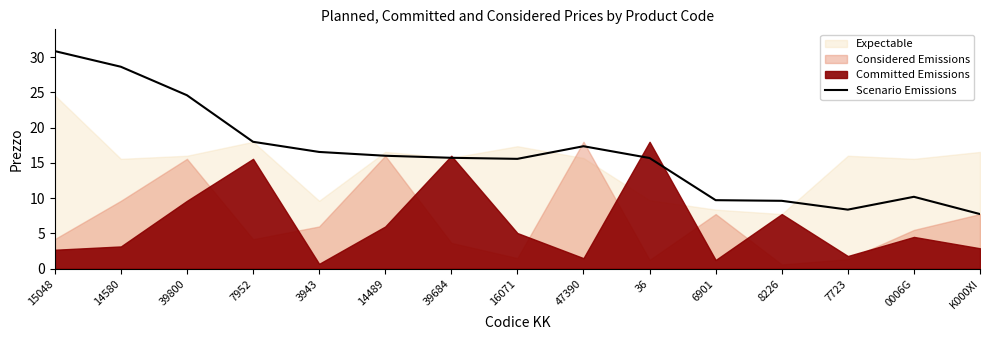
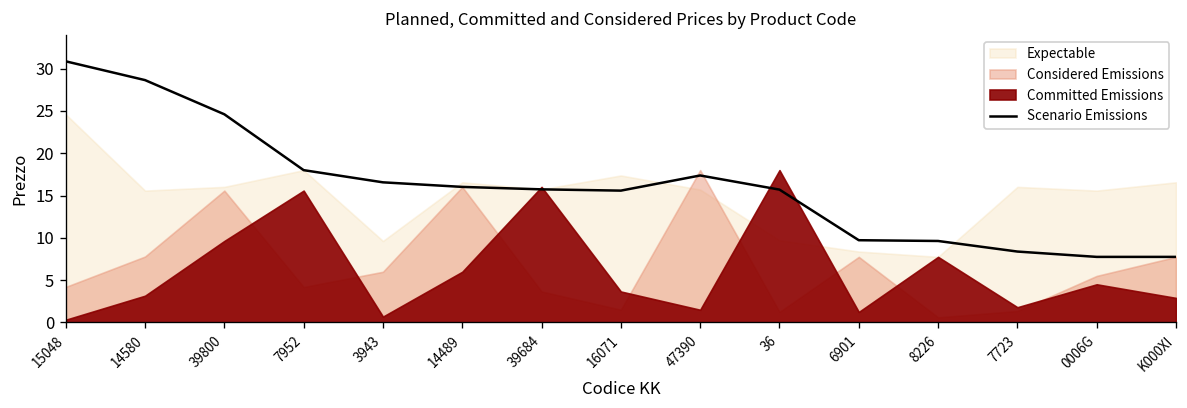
Committed Emissions, 15048: 3 -> 0
Considered Emissions, 14580: 10 -> 8
Committed Emissions, 16071: 5 -> 4
Scenario Emissions, 0006G: 10 -> 8
